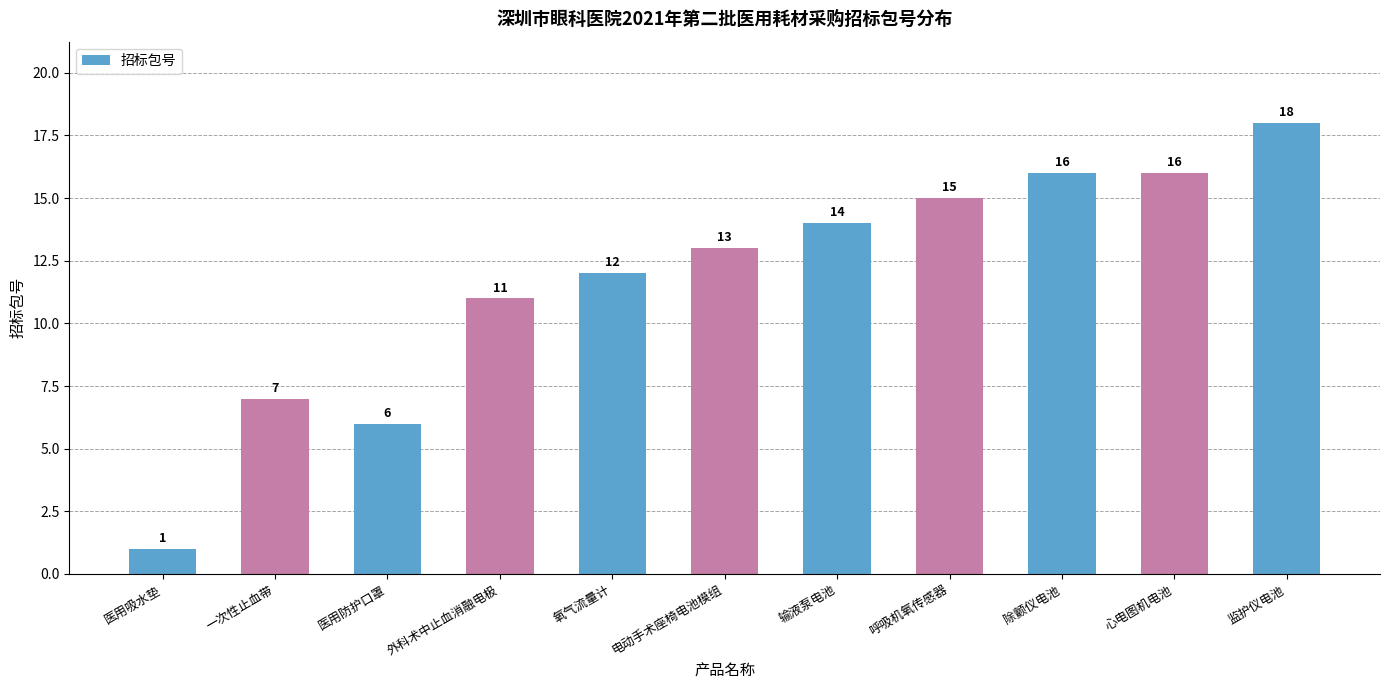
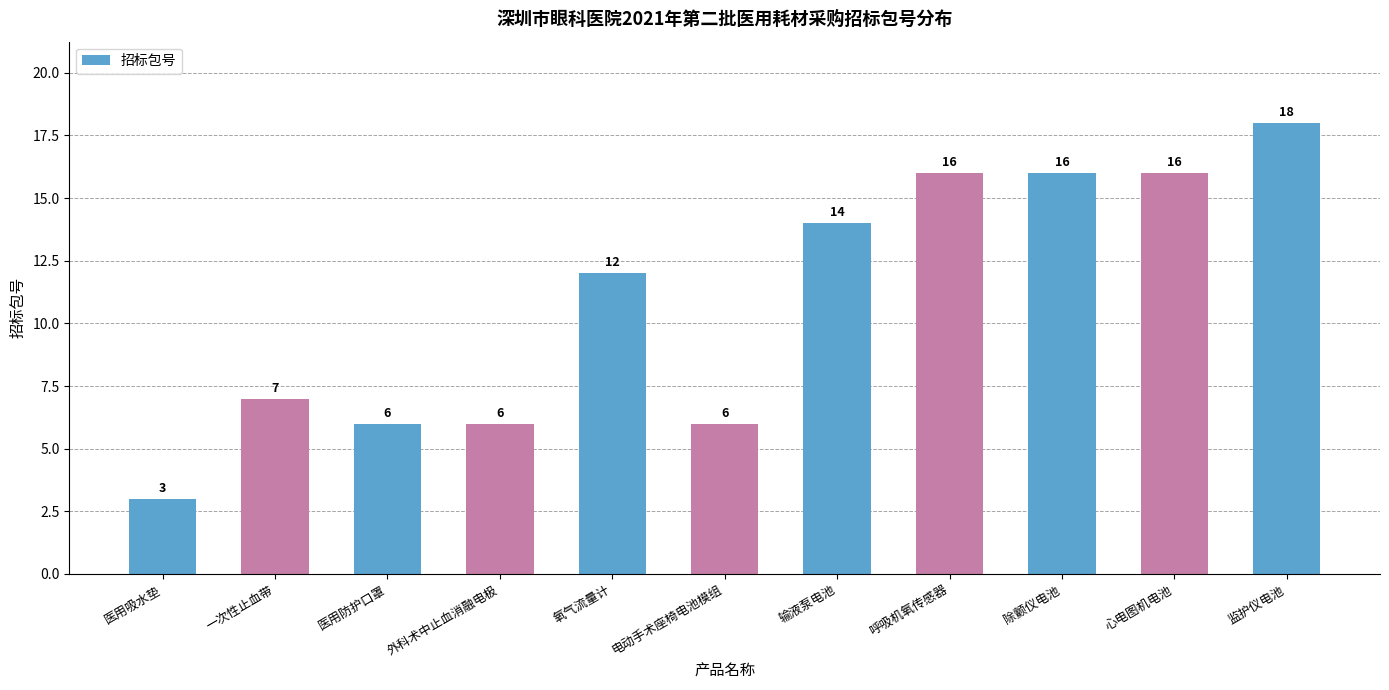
医用吸水垫: 1 -> 3
外科术中止血消融电极: 11 -> 6
电动手术座椅电池模组: 13 -> 6
呼吸机氧传感器: 15 -> 16
